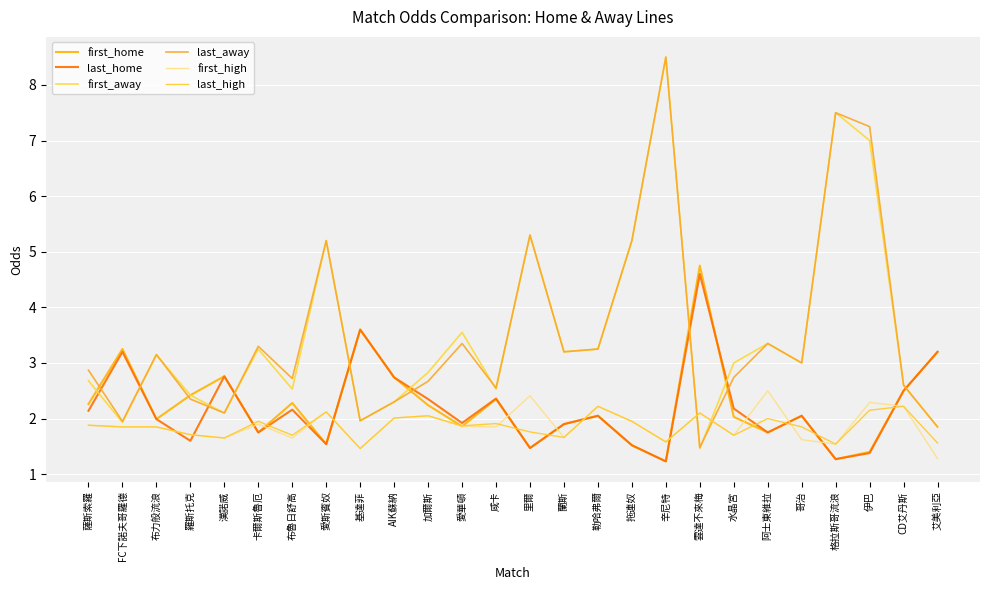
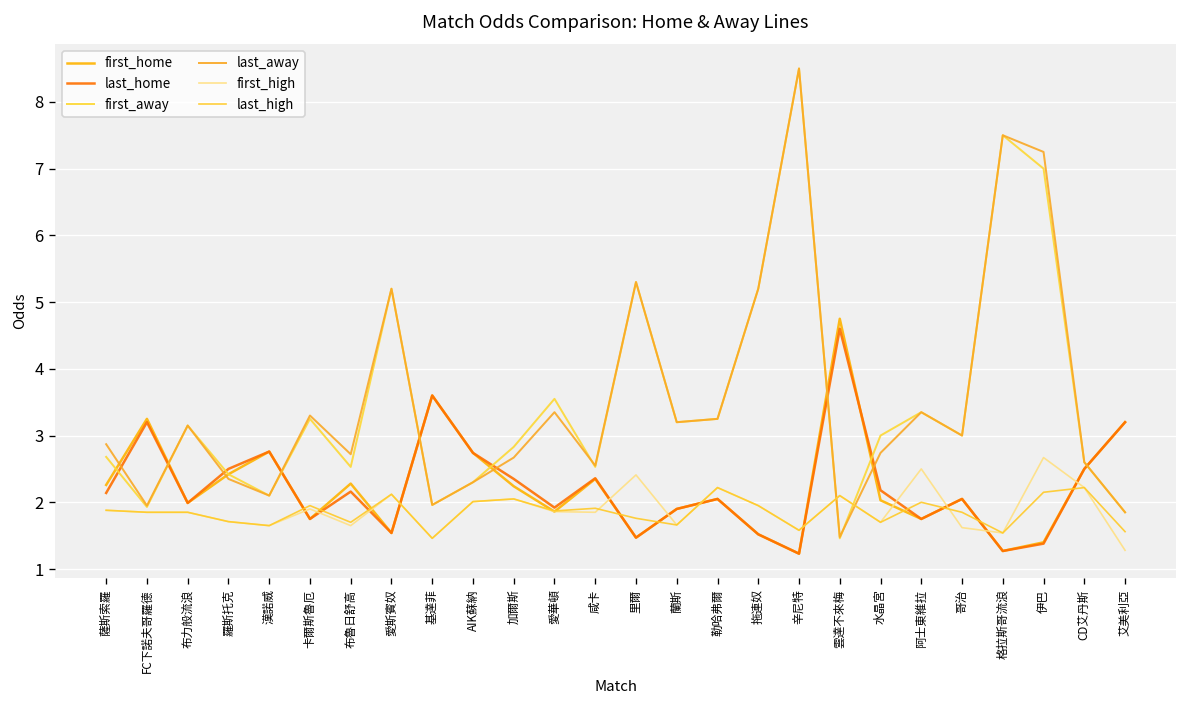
last_home, 羅斯托克: 1.6 -> 2.5
first_high, 伊巴: 2.3 -> 2.7
